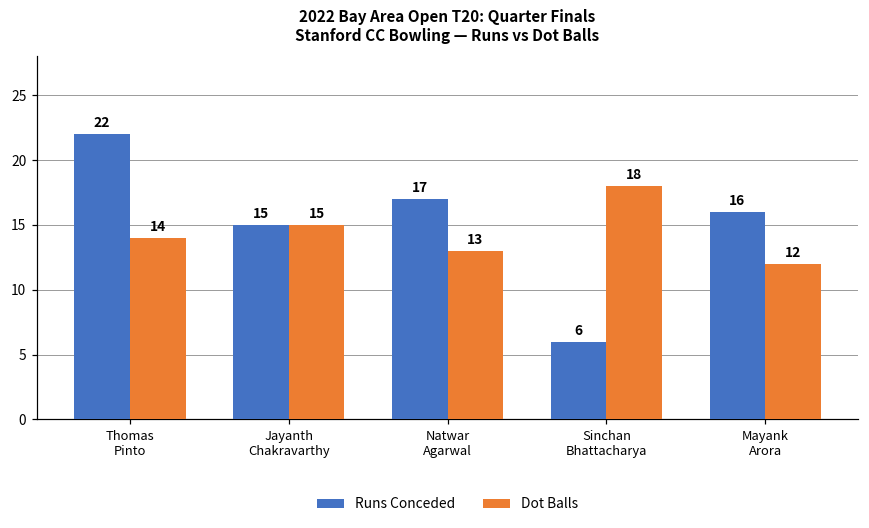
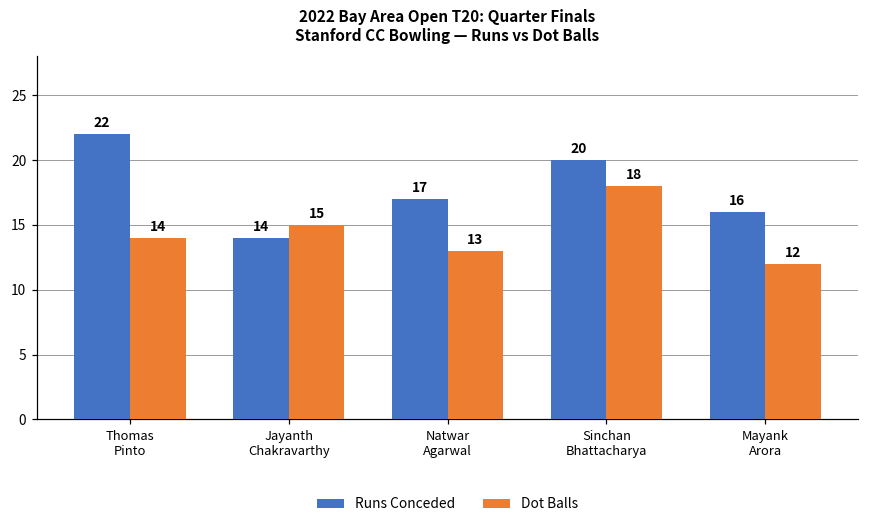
Runs Conceded, Jayanth Chakravarthy: 15 -> 14
Runs Conceded, Sinchan Bhattacharya: 6 -> 20
